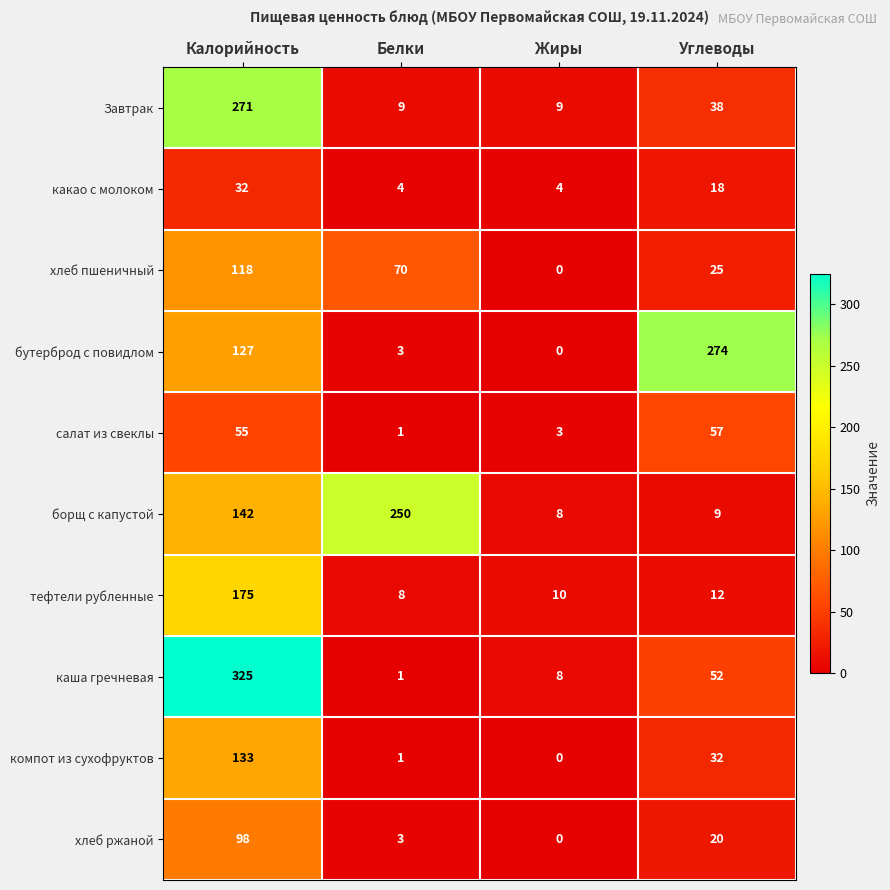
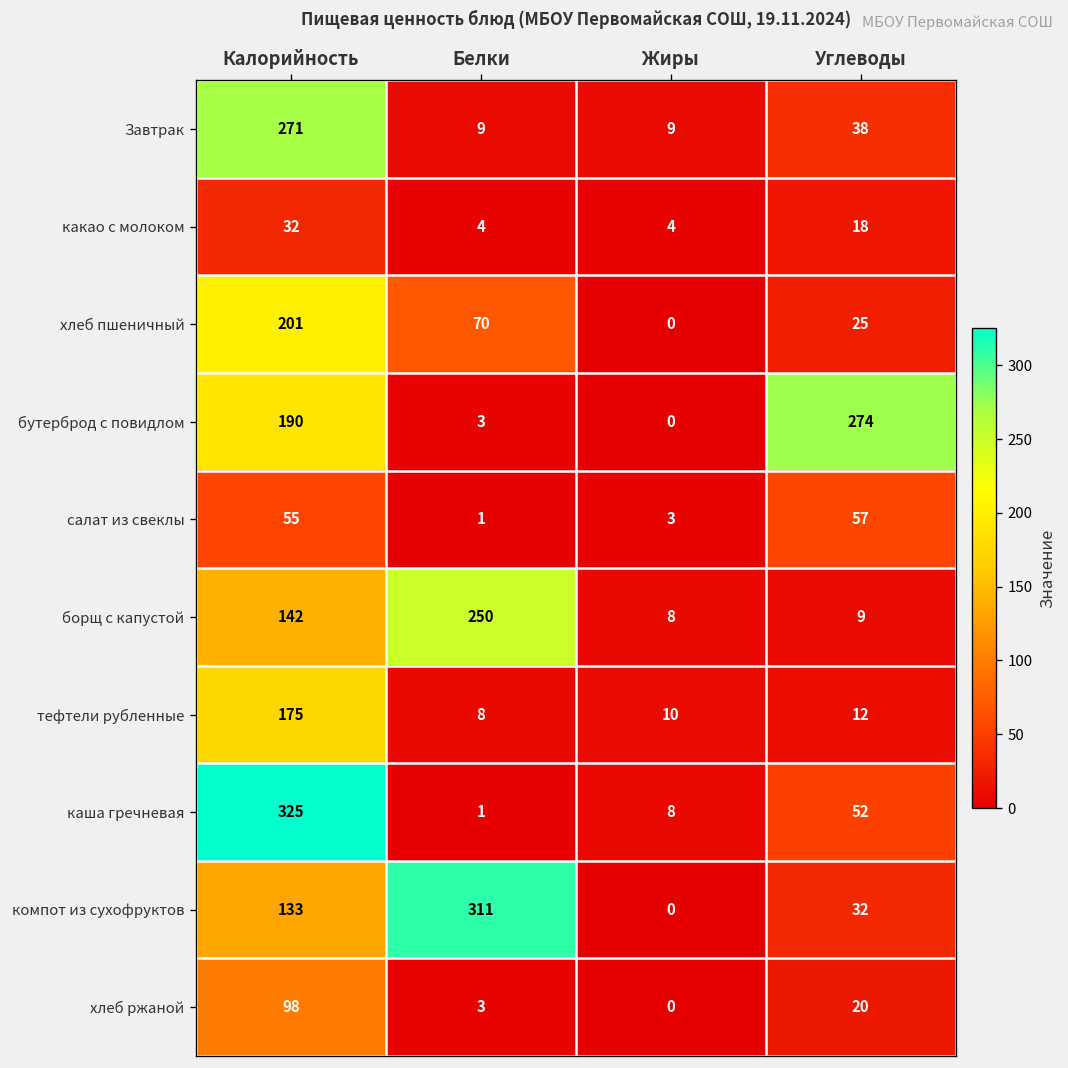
хлеб пшеничный, Калорийность: 118 -> 201
бутерброд с повидлом, Калорийность: 127 -> 190
компот из сухофруктов, Белки: 1 -> 311
